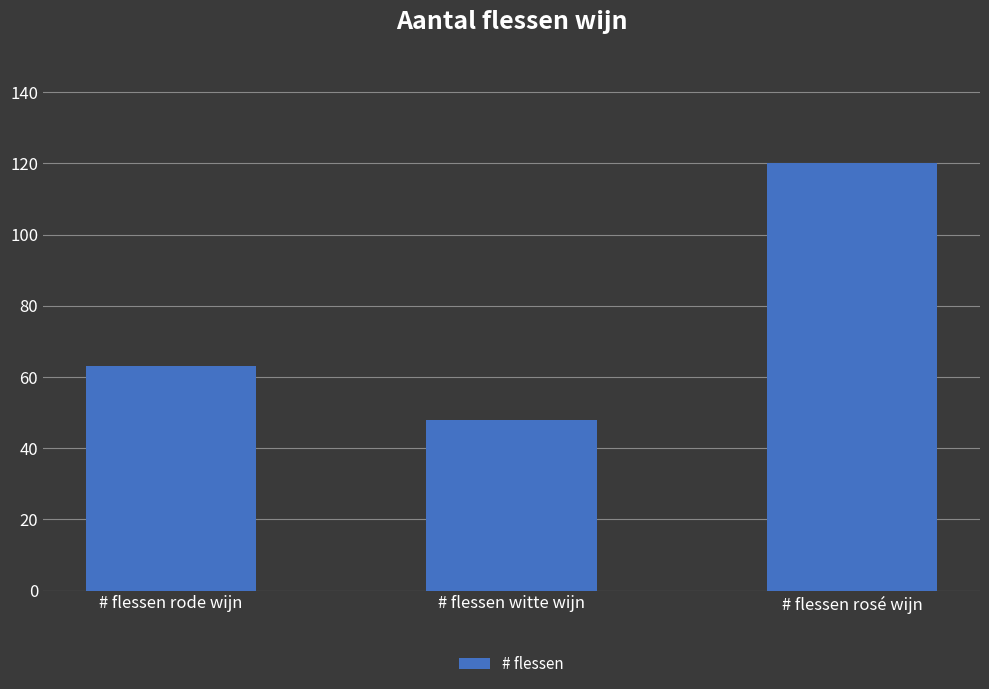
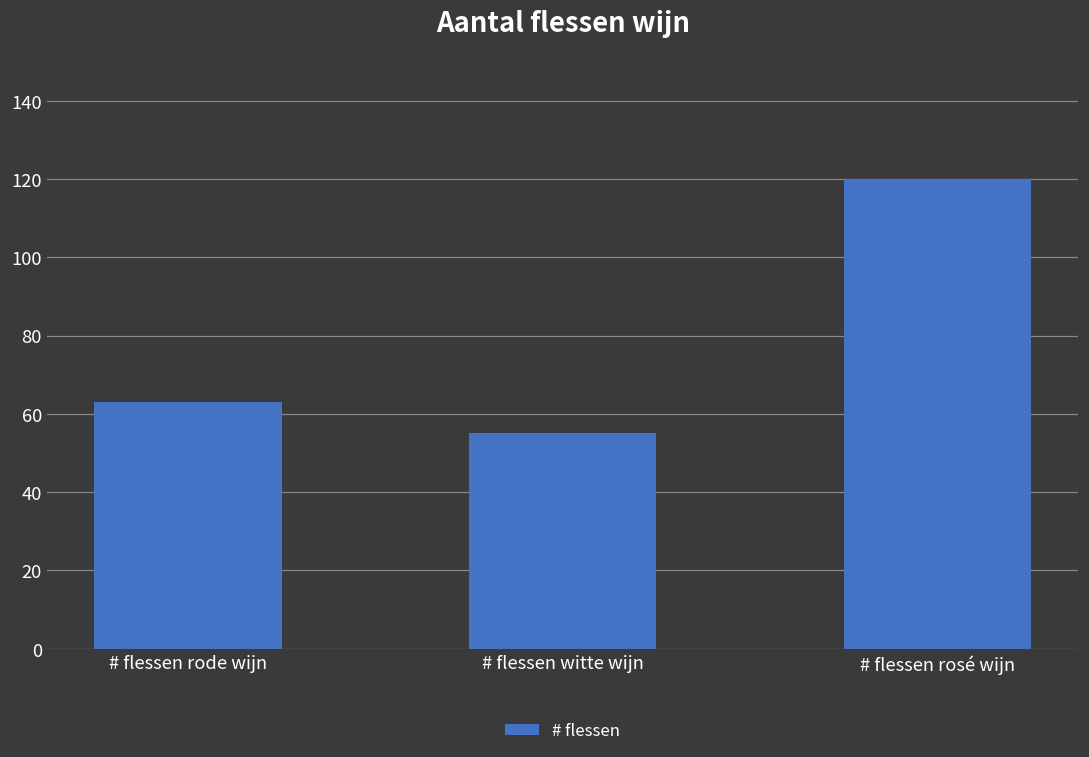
# flessen witte wijn: 48 -> 55
